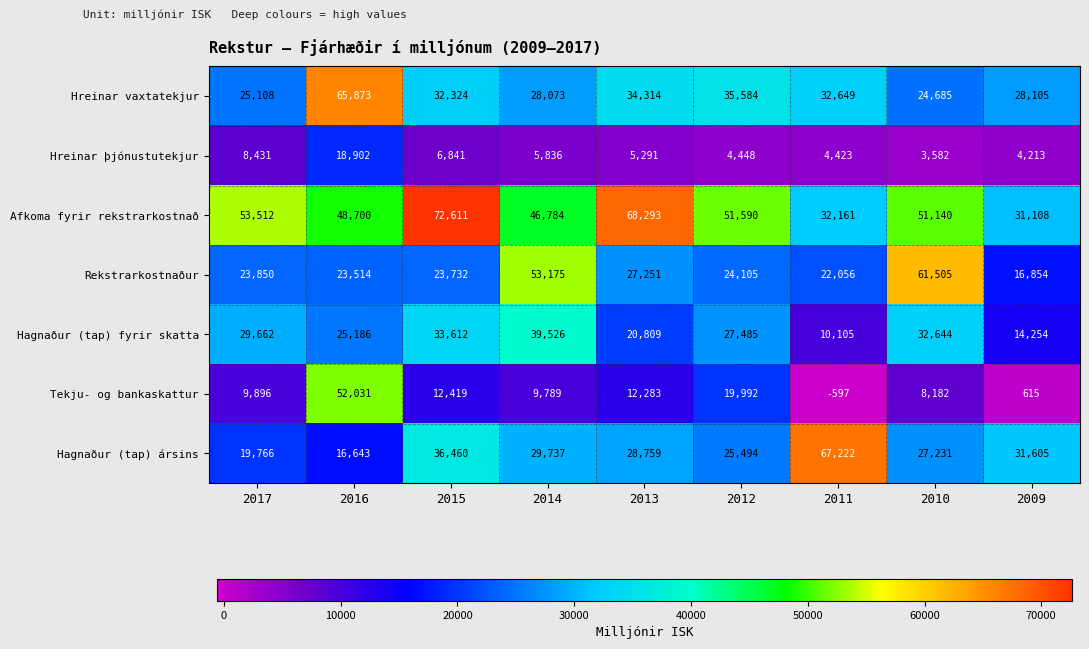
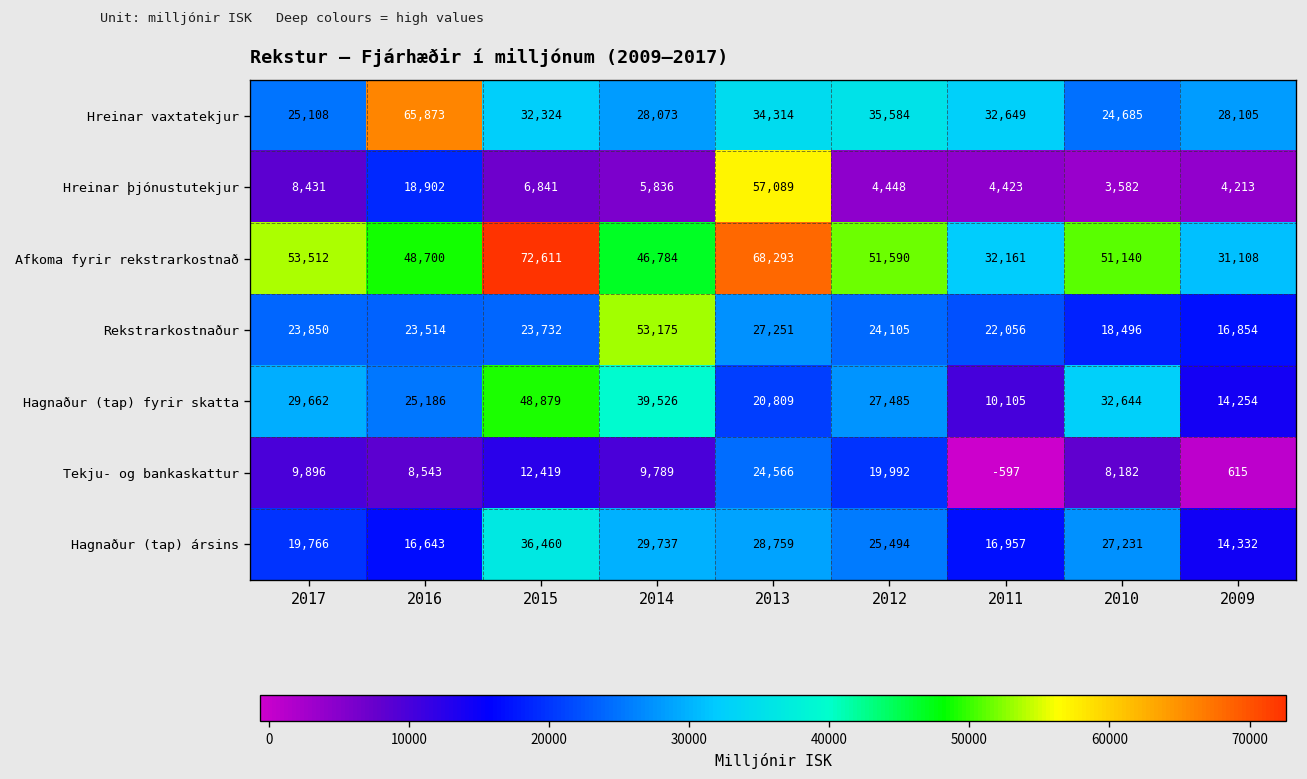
Hreinar þjónustutekjur, 2013: 5,291 -> 57,089
Rekstrarkostnaður, 2010: 61,505 -> 18,496
Hagnaður (tap) fyrir skatta, 2015: 33,612 -> 48,879
Tekju- og bankaskattur, 2016: 52,031 -> 8,543
Tekju- og bankaskattur, 2013: 12,283 -> 24,566
Hagnaður (tap) ársins, 2011: 67,222 -> 16,957
Hagnaður (tap) ársins, 2009: 31,605 -> 14,332
